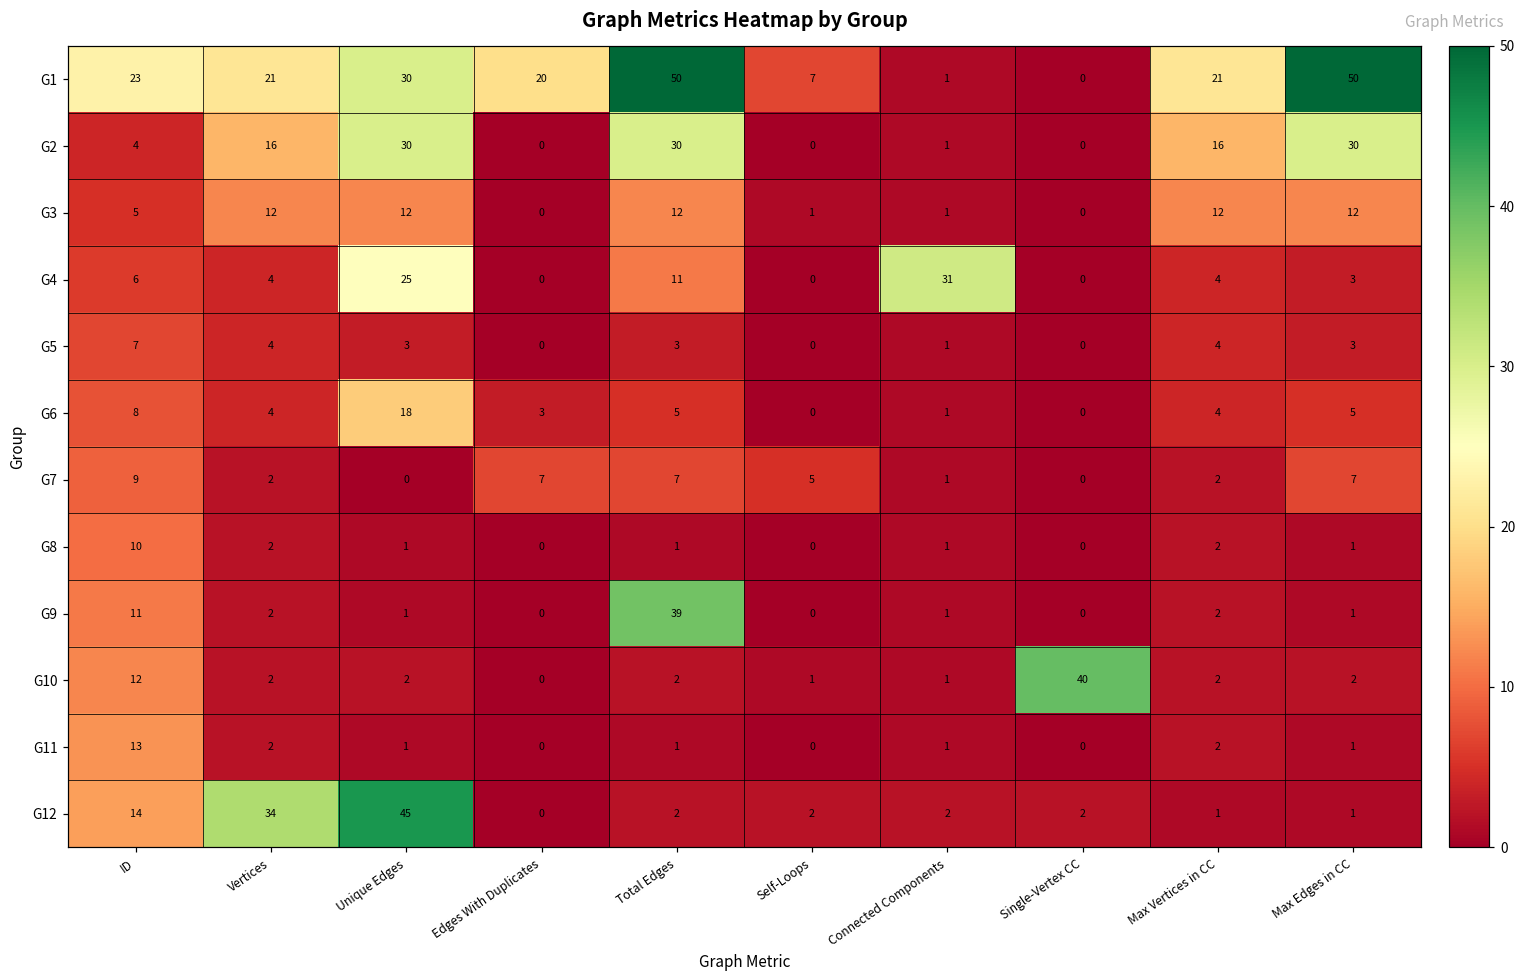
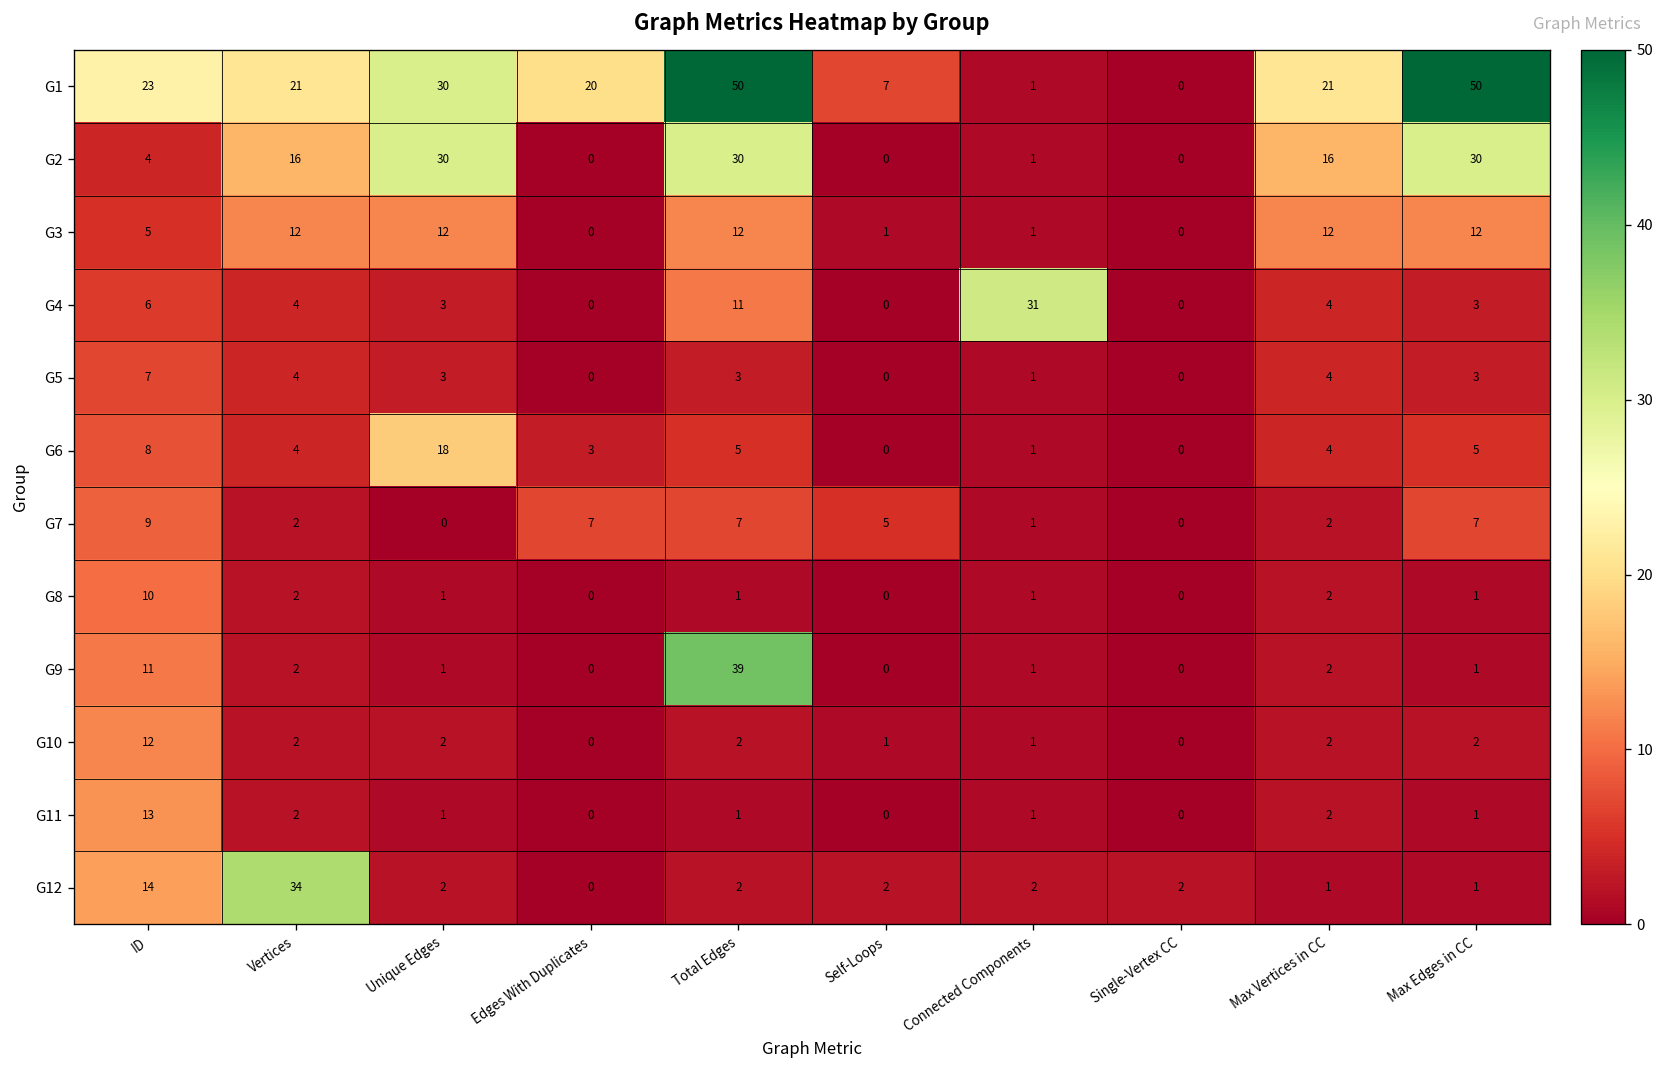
G4, Unique Edges: 25 -> 3
G10, Single-Vertex CC: 40 -> 0
G12, Unique Edges: 45 -> 2
